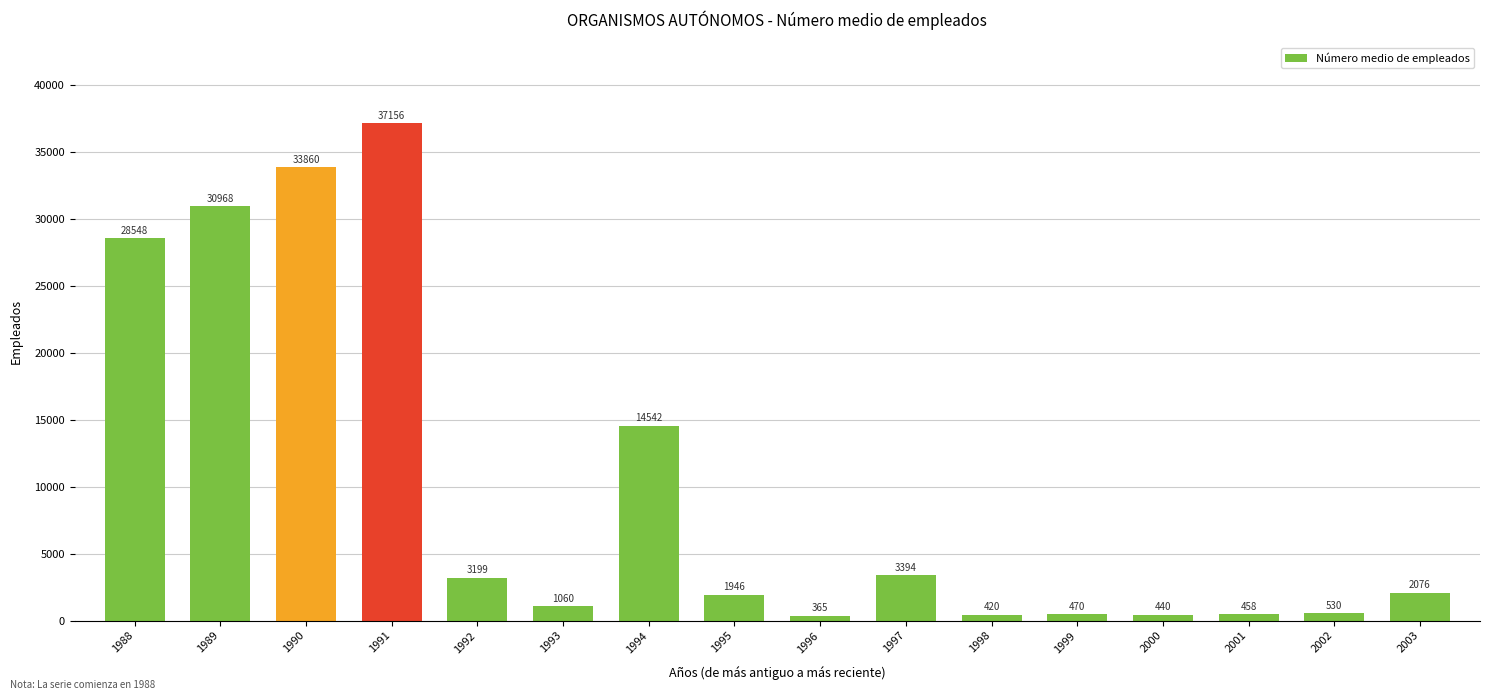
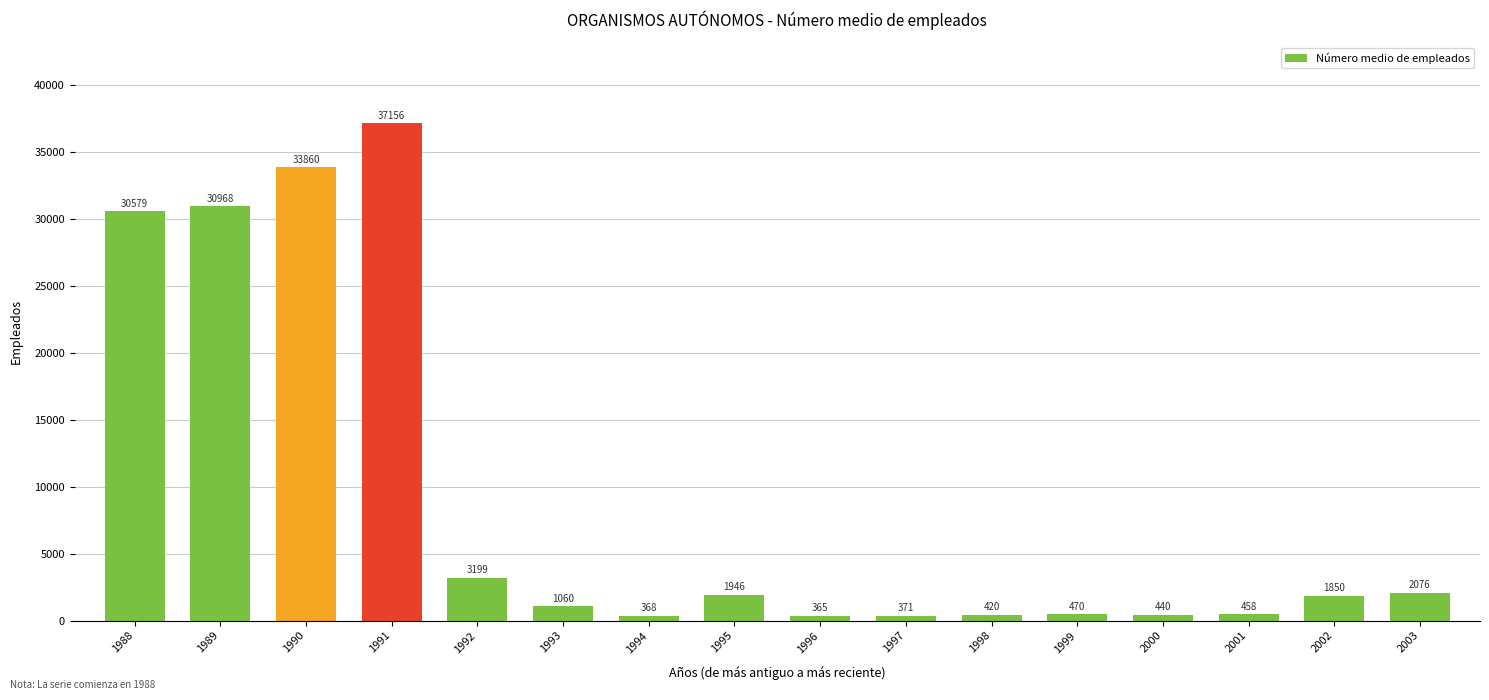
1988: 28548 -> 30579
1994: 14542 -> 368
1997: 3394 -> 371
2002: 530 -> 1850
